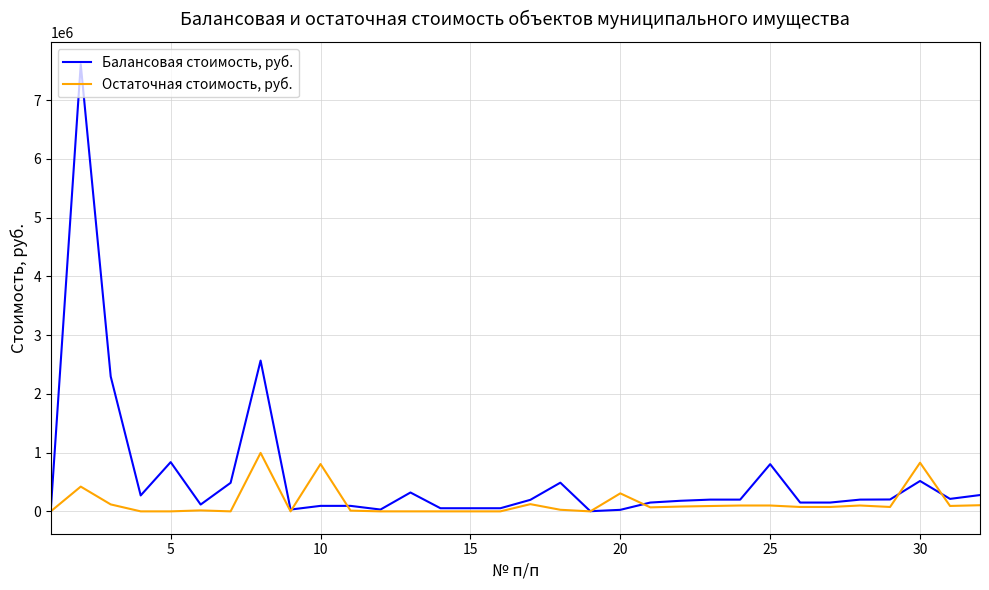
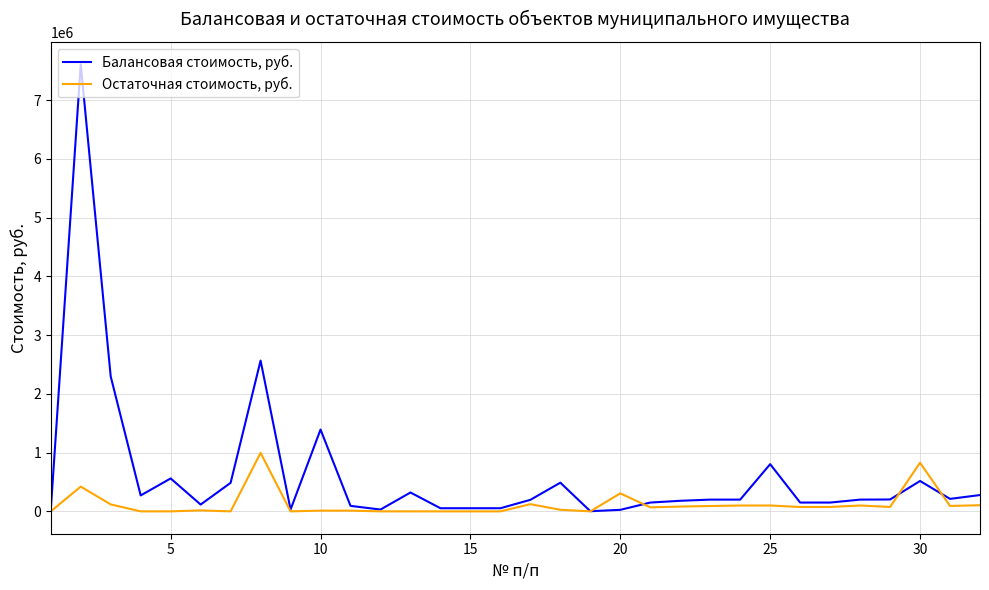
Балансовая стоимость, руб., 5: 800000 -> 600000
Балансовая стоимость, руб., 10: 100000 -> 1400000
Остаточная стоимость, руб., 10: 800000 -> 0
